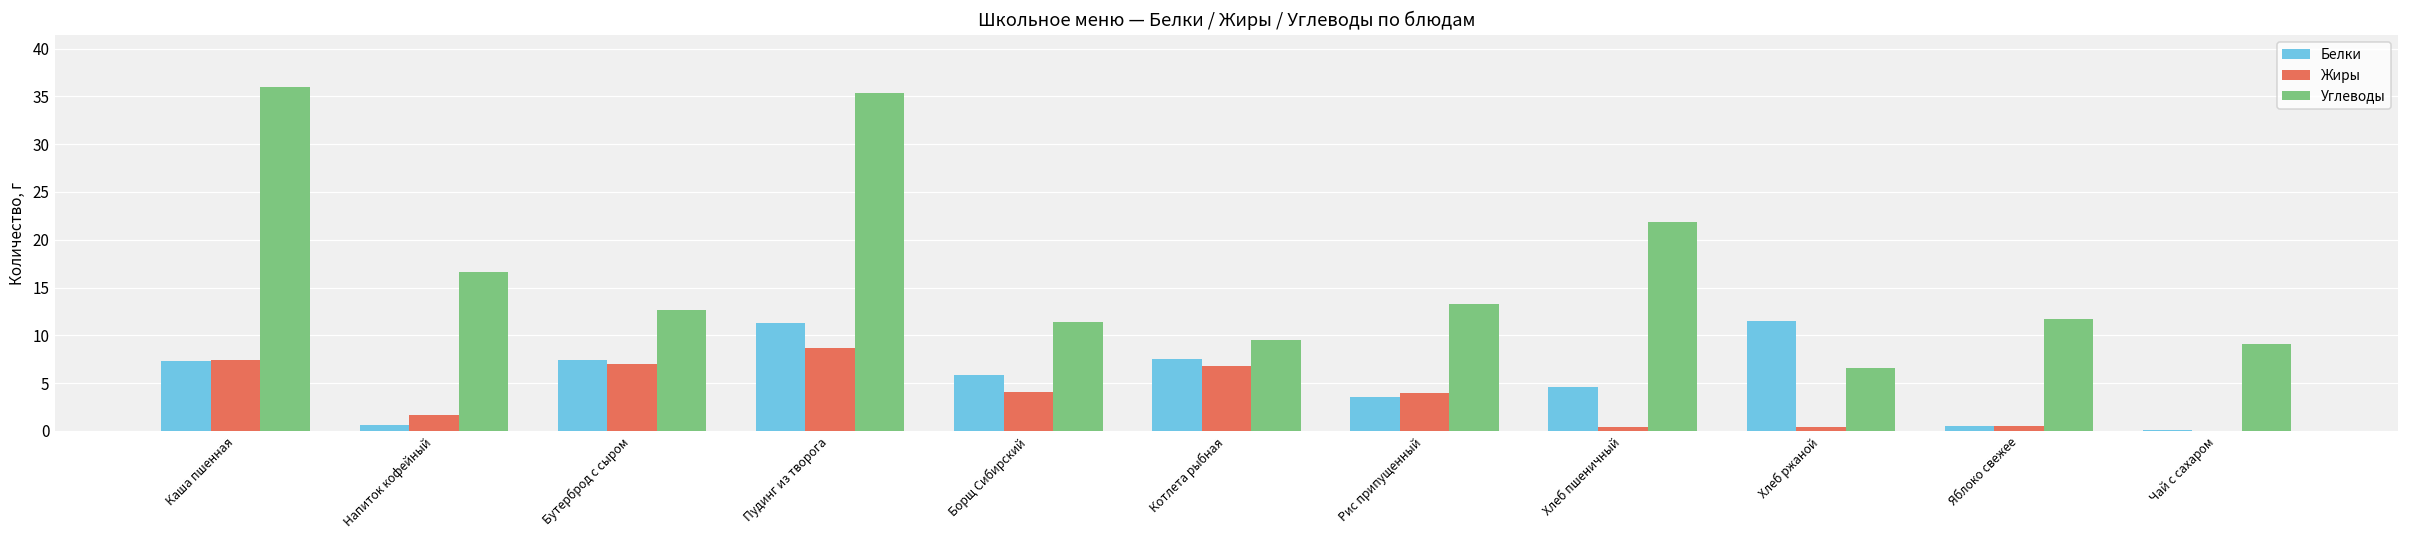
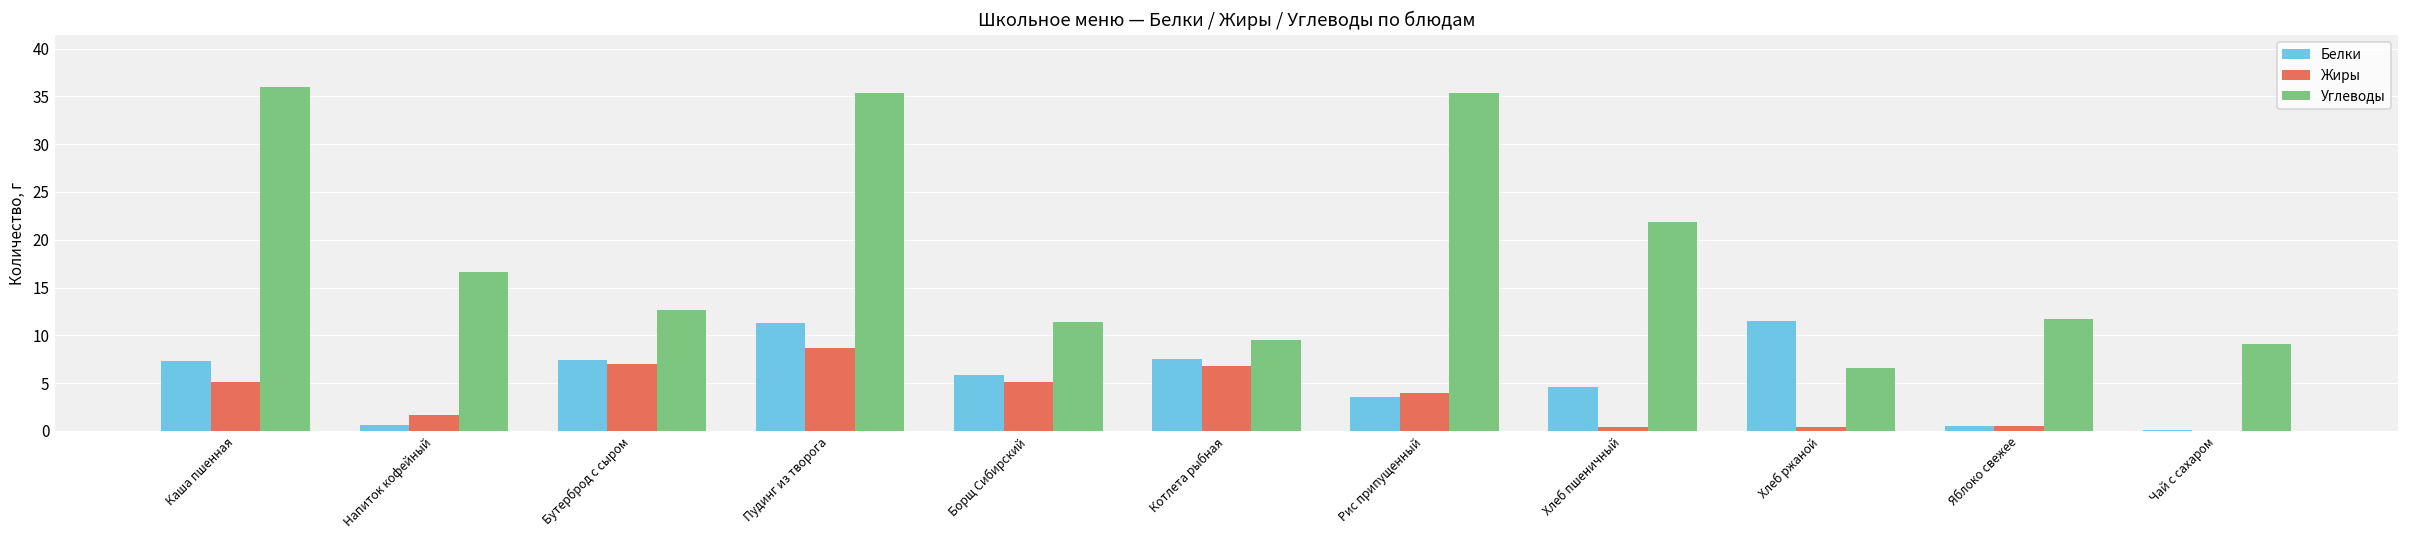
Жиры, Каша пшенная: 7 -> 5
Жиры, Борщ Сибирский: 4 -> 5
Углеводы, Рис припущенный: 13 -> 35
